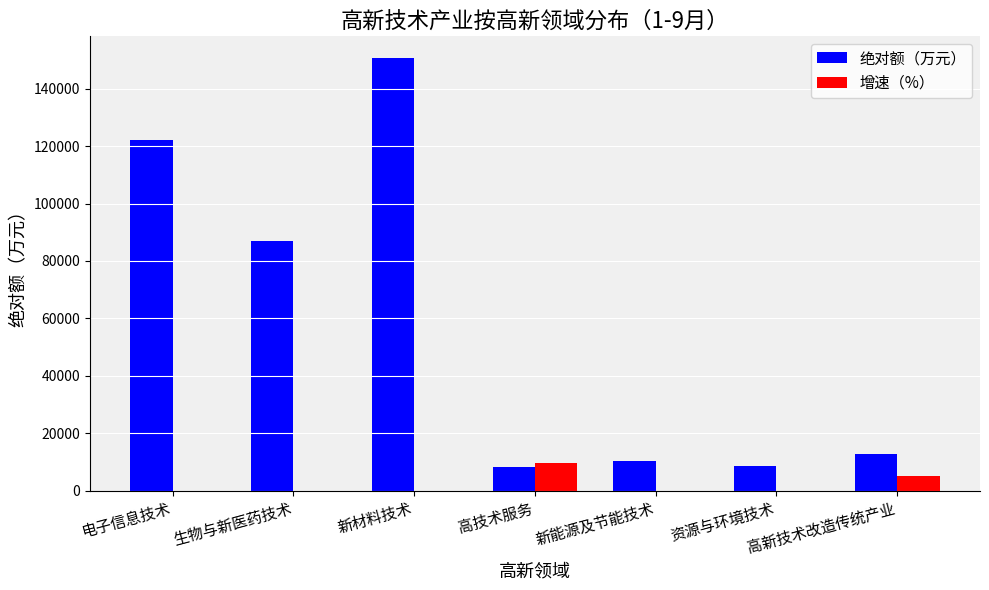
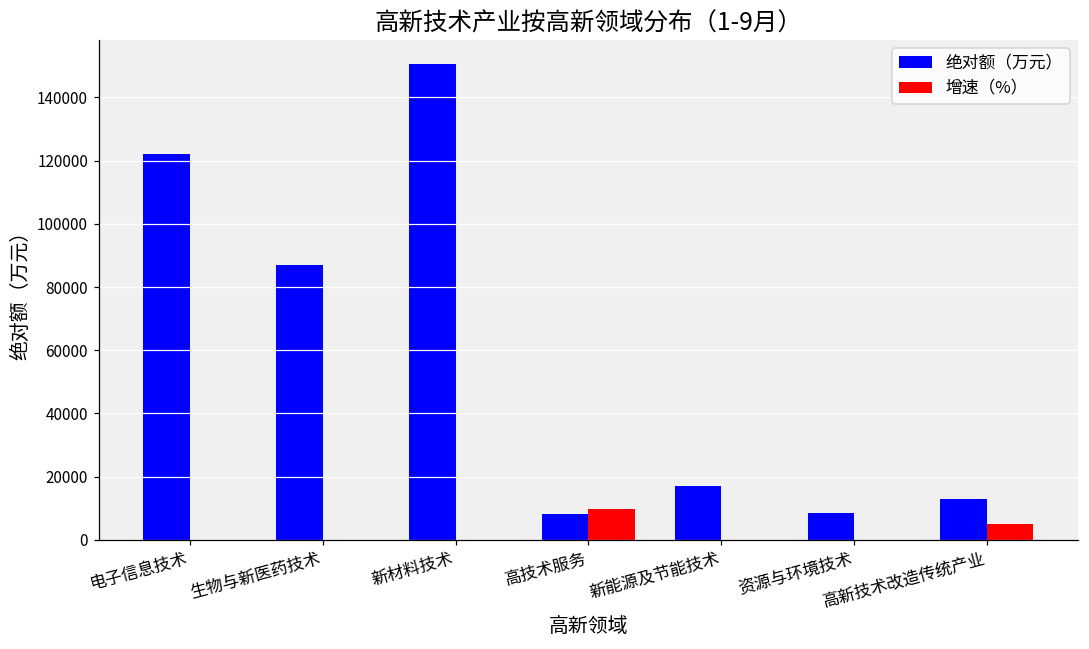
绝对额（万元）, 新能源及节能技术: 10000 -> 17000
